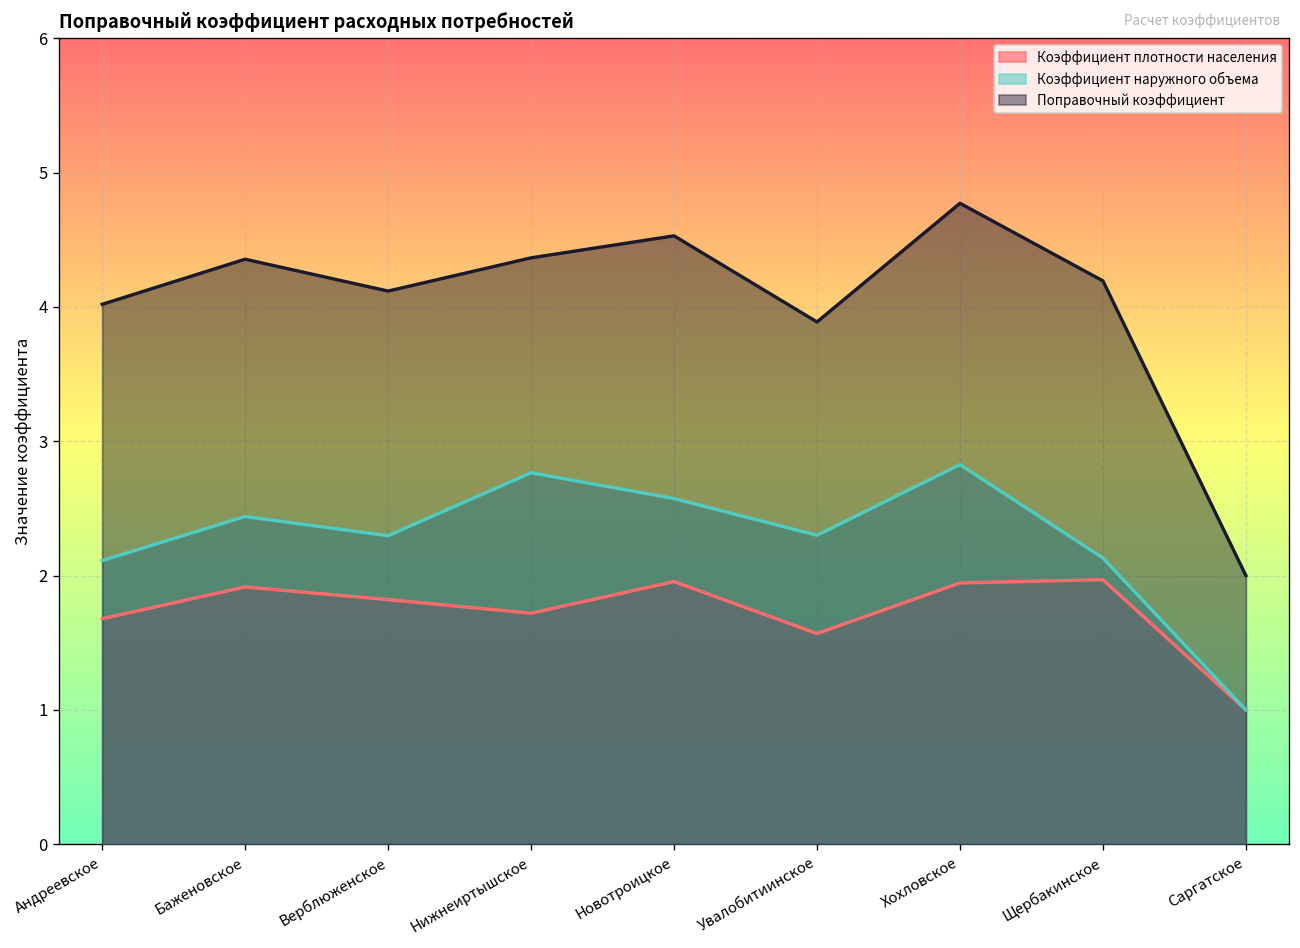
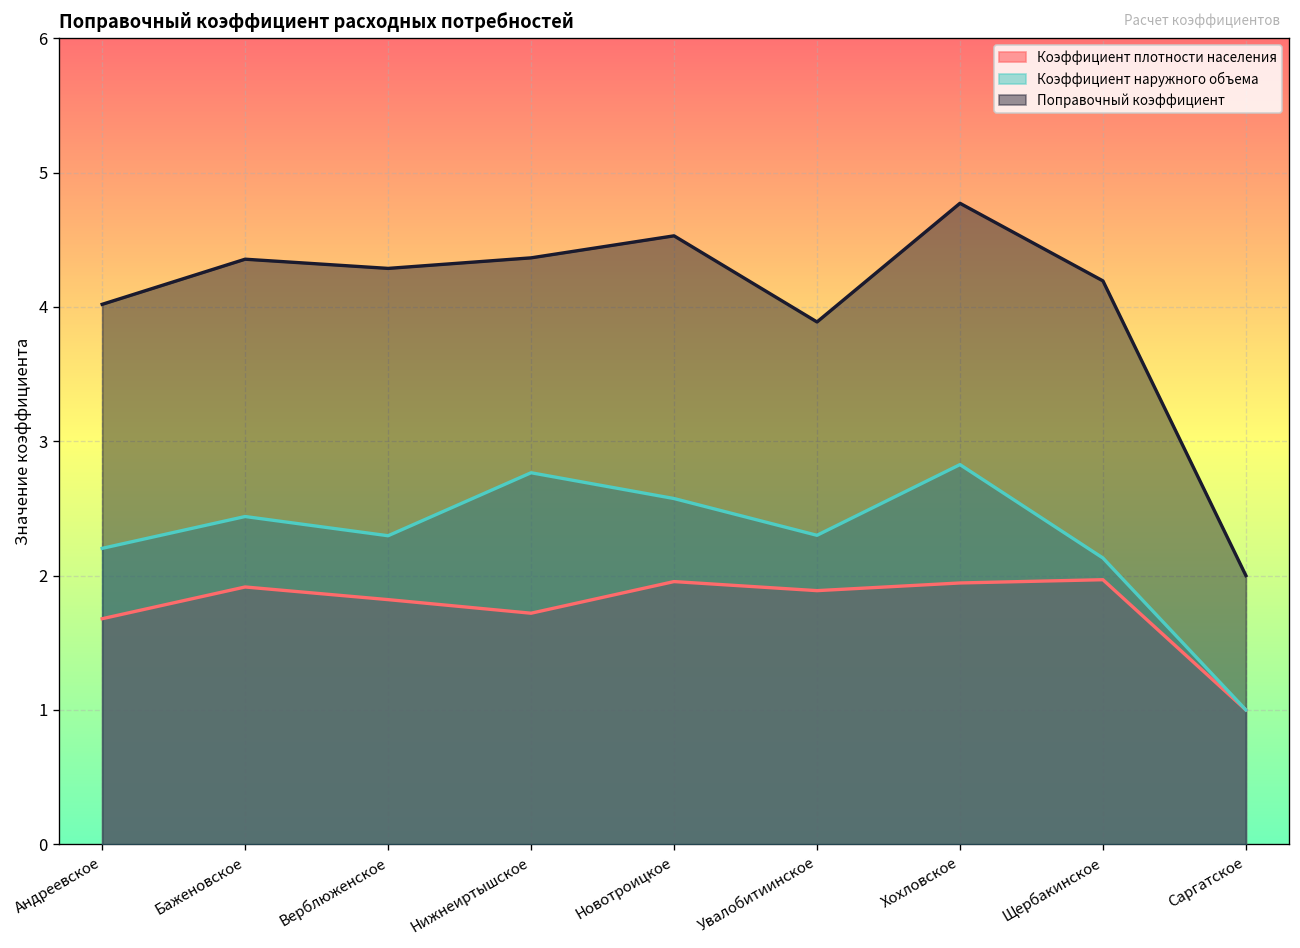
Коэффициент наружного объема, Андреевское: 2.11 -> 2.20
Поправочный коэффициент, Верблюженское: 4.12 -> 4.29
Коэффициент плотности населения, Увалобитиинское: 1.57 -> 1.89
